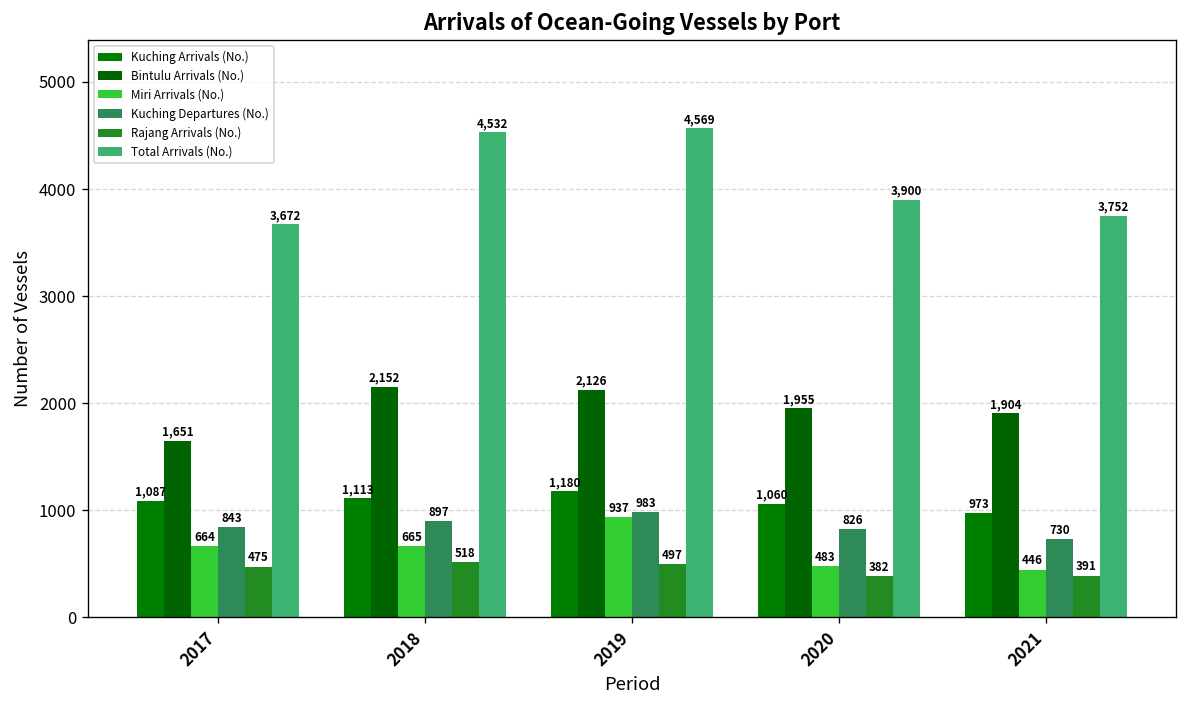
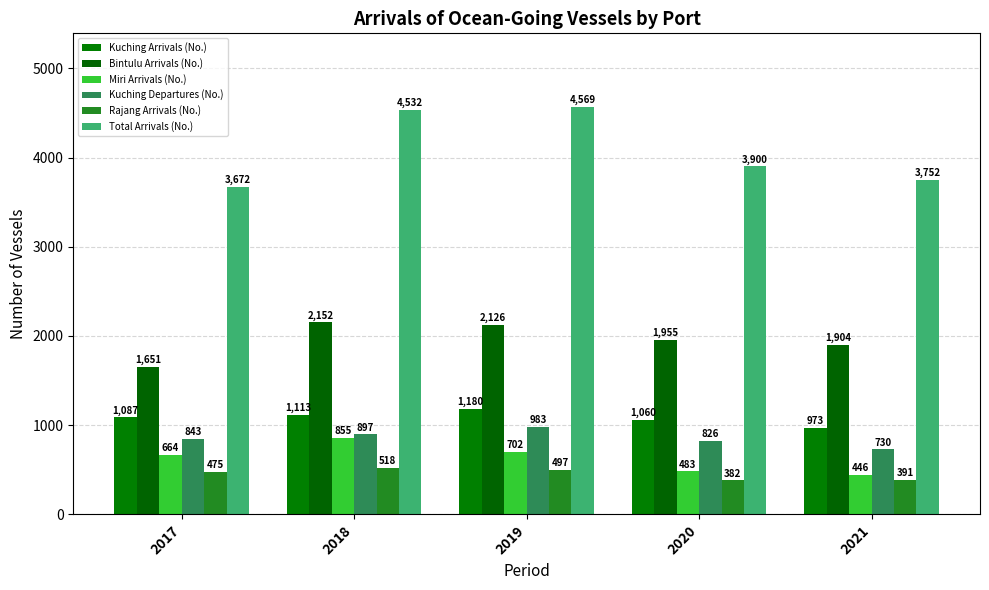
Miri Arrivals (No.), 2018: 665 -> 855
Miri Arrivals (No.), 2019: 937 -> 702
